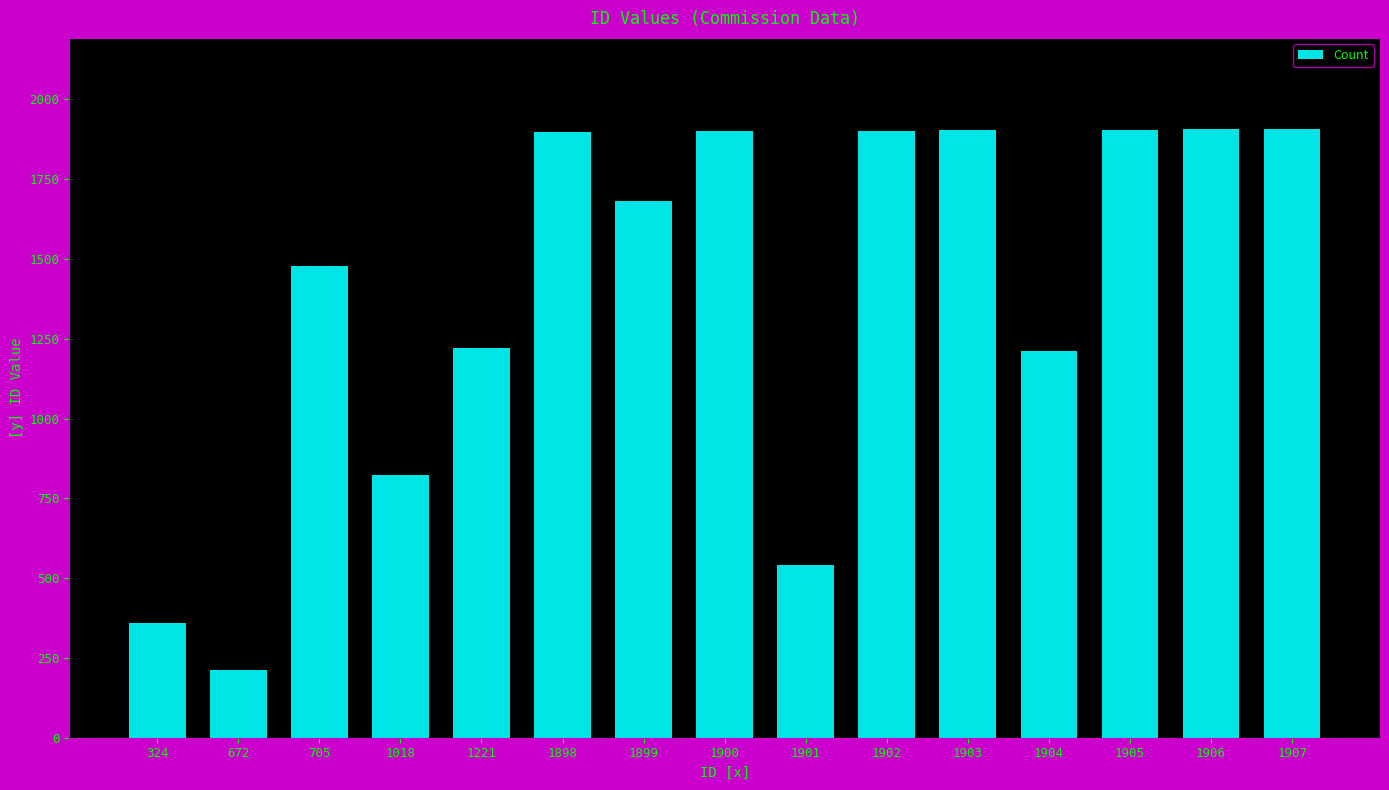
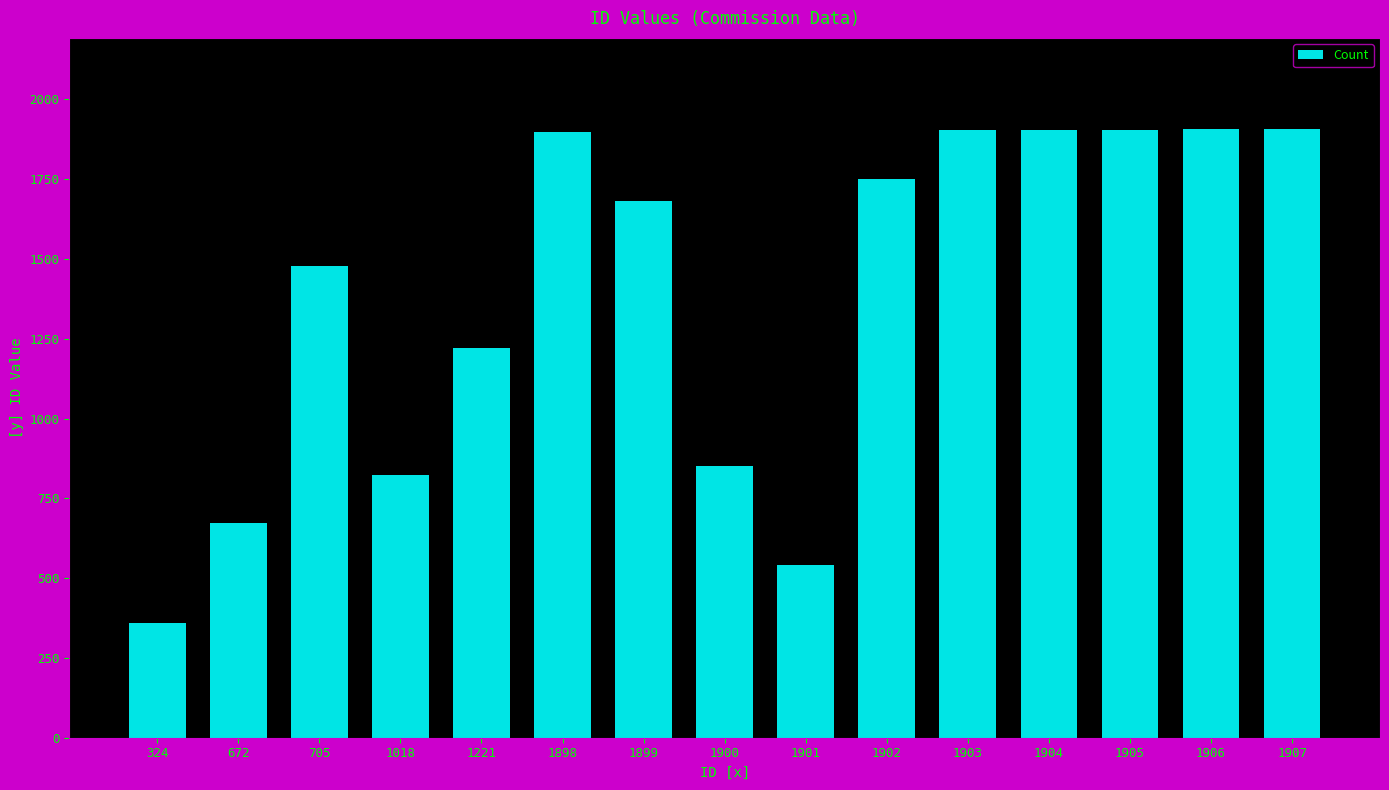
672: 210 -> 670
1900: 1900 -> 850
1902: 1900 -> 1750
1904: 1210 -> 1900
